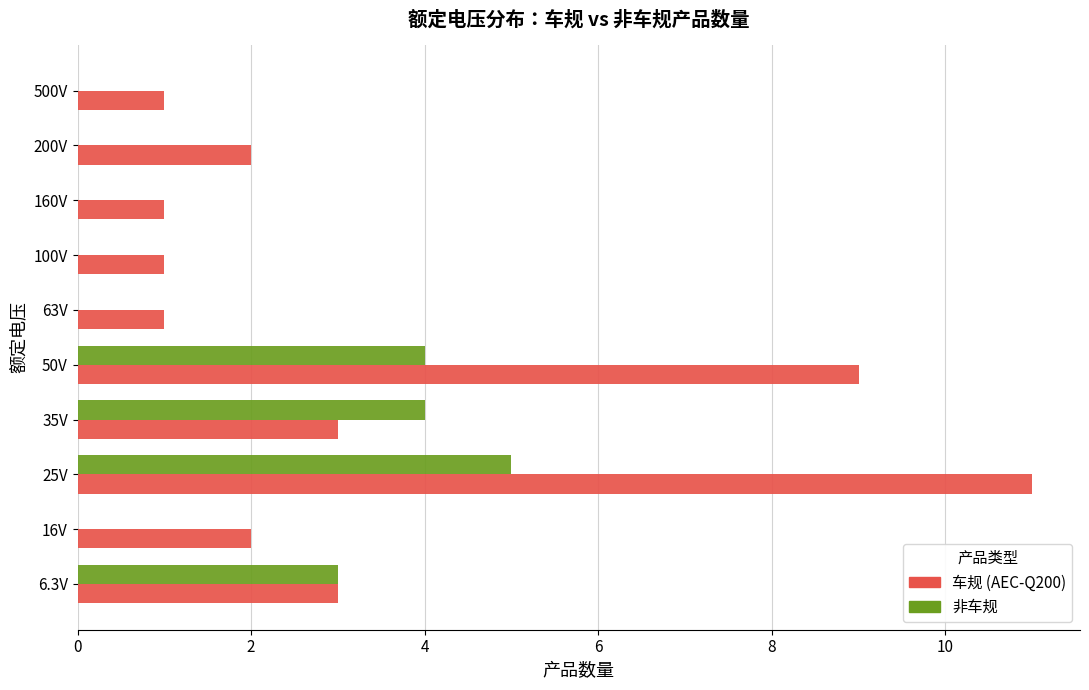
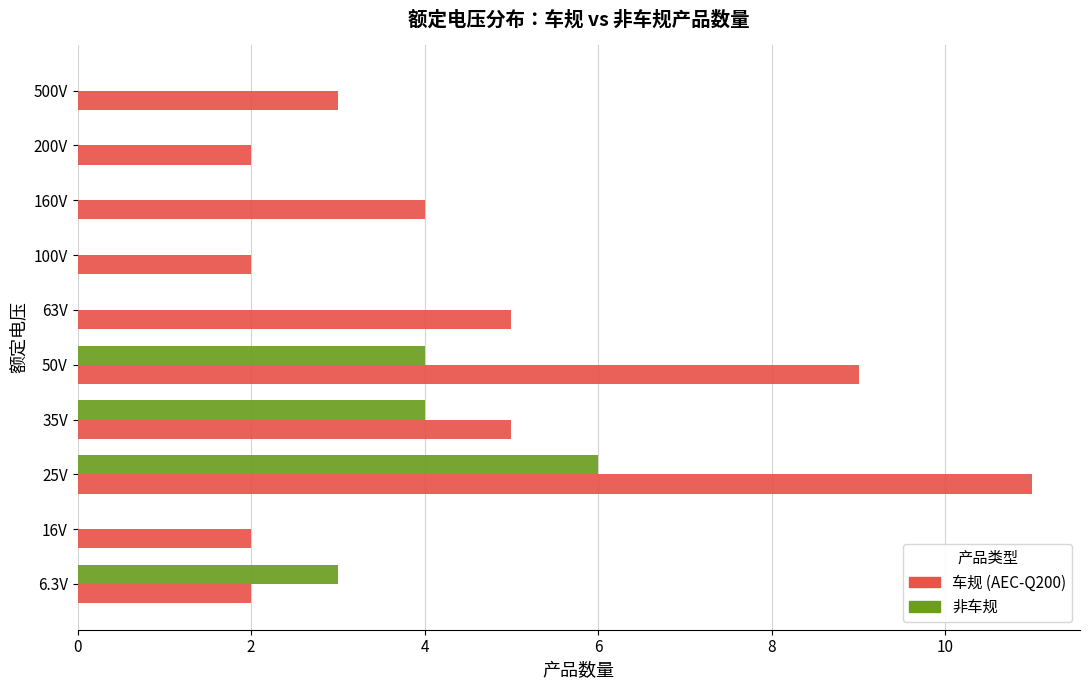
车规 (AEC-Q200), 500V: 1 -> 3
车规 (AEC-Q200), 160V: 1 -> 4
车规 (AEC-Q200), 100V: 1 -> 2
车规 (AEC-Q200), 63V: 1 -> 5
车规 (AEC-Q200), 35V: 3 -> 5
非车规, 25V: 5 -> 6
车规 (AEC-Q200), 6.3V: 3 -> 2
